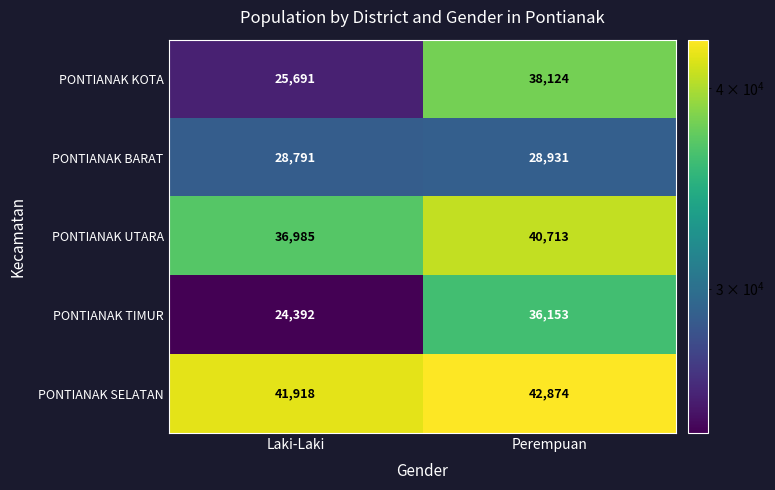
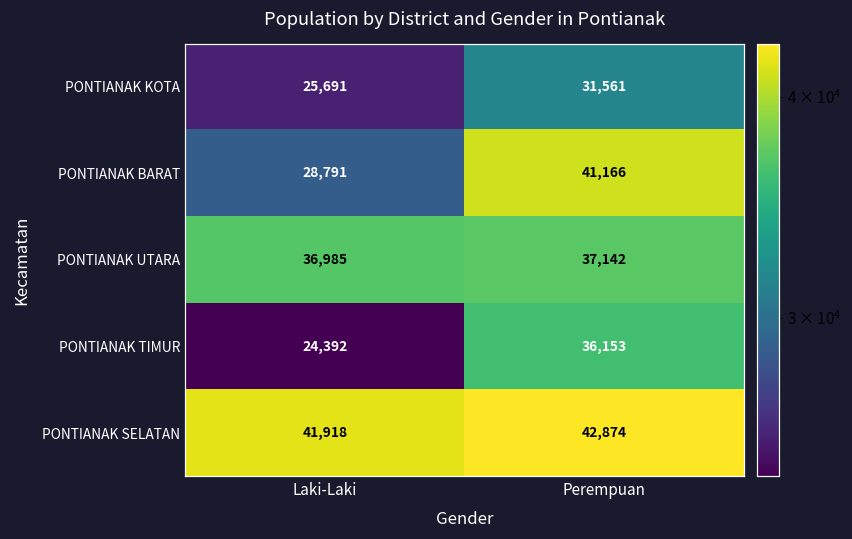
PONTIANAK KOTA, Perempuan: 38,124 -> 31,561
PONTIANAK BARAT, Perempuan: 28,931 -> 41,166
PONTIANAK UTARA, Perempuan: 40,713 -> 37,142
